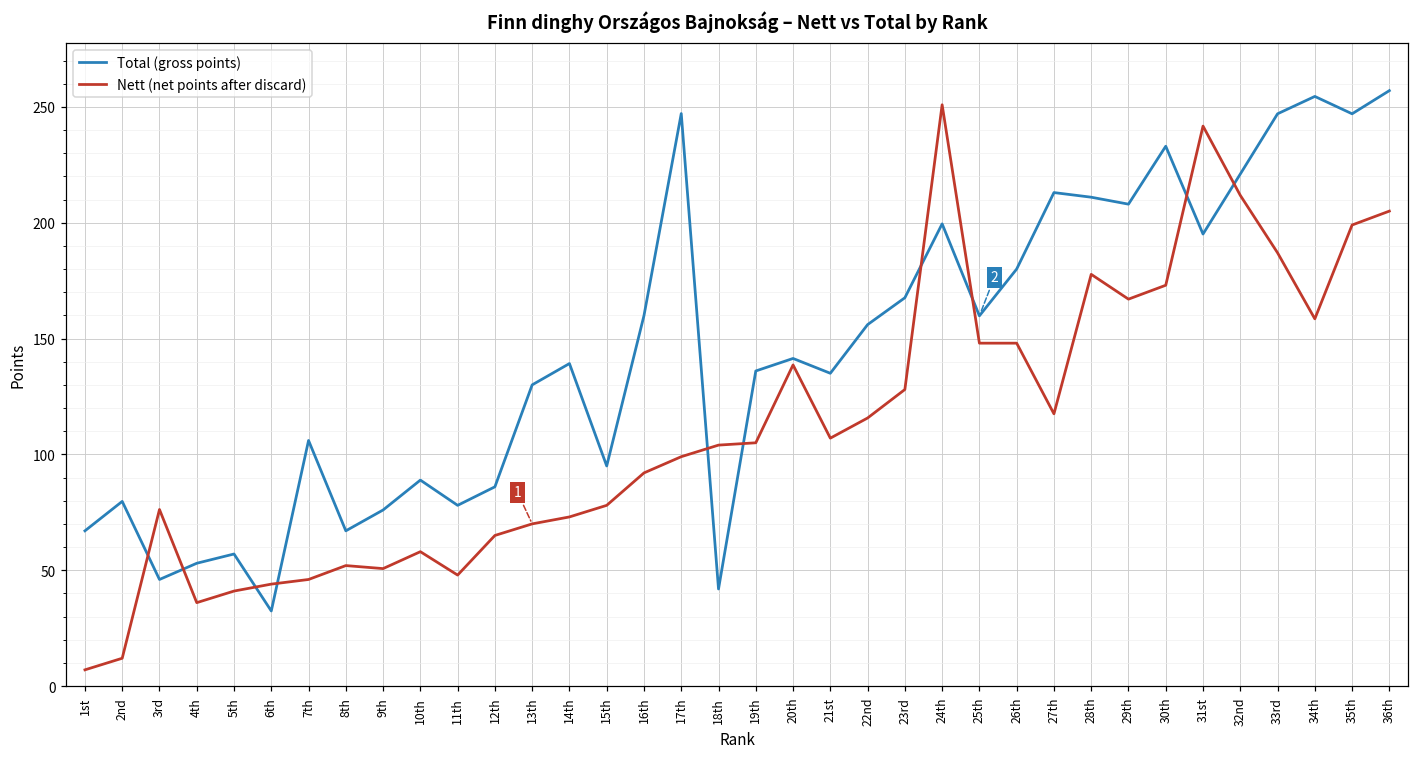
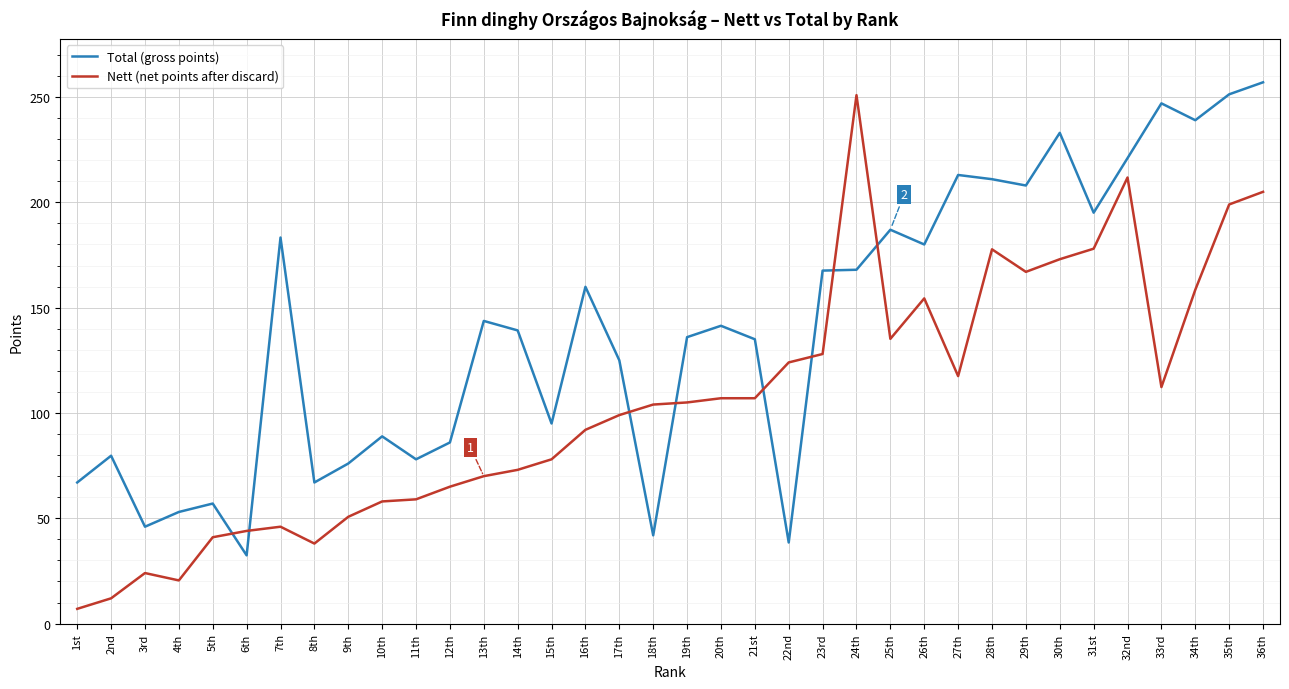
Nett (net points after discard), 3rd: 76 -> 24
Nett (net points after discard), 4th: 36 -> 21
Total (gross points), 7th: 106 -> 183
Nett (net points after discard), 8th: 52 -> 38
Nett (net points after discard), 11th: 48 -> 59
Total (gross points), 13th: 130 -> 144
Total (gross points), 17th: 247 -> 125
Nett (net points after discard), 20th: 139 -> 107
Total (gross points), 22nd: 156 -> 39
Nett (net points after discard), 22nd: 116 -> 124
Total (gross points), 24th: 200 -> 168
Total (gross points), 25th: 160 -> 187
Nett (net points after discard), 25th: 148 -> 135
Nett (net points after discard), 26th: 148 -> 154
Nett (net points after discard), 31st: 242 -> 178
Nett (net points after discard), 33rd: 187 -> 112
Total (gross points), 34th: 255 -> 239
Total (gross points), 35th: 247 -> 251
